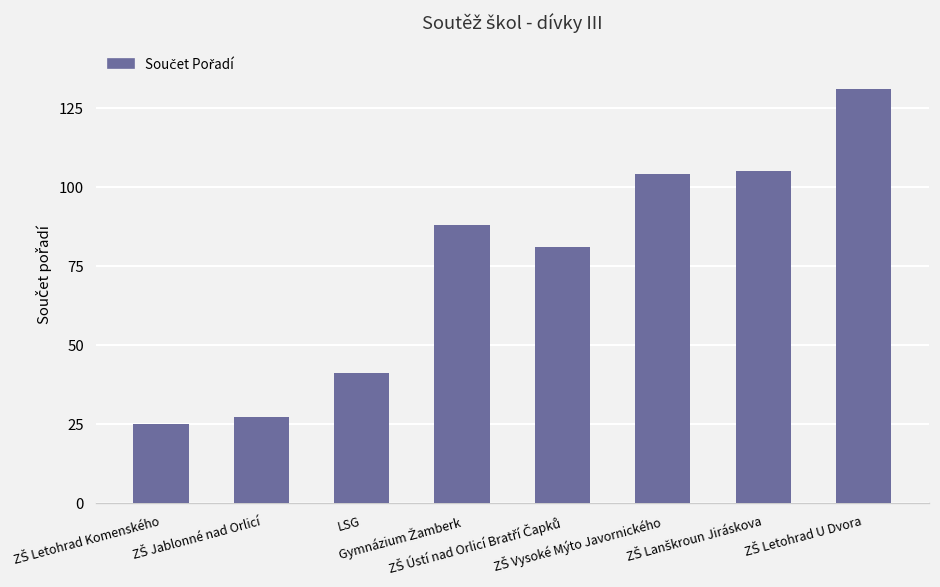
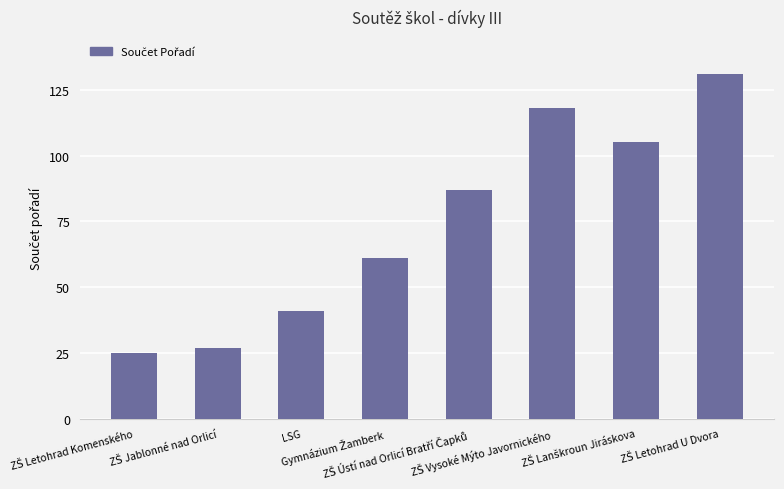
Gymnázium Žamberk: 88 -> 61
ZŠ Ústí nad Orlicí Bratří Čapků: 81 -> 87
ZŠ Vysoké Mýto Javornického: 104 -> 118
